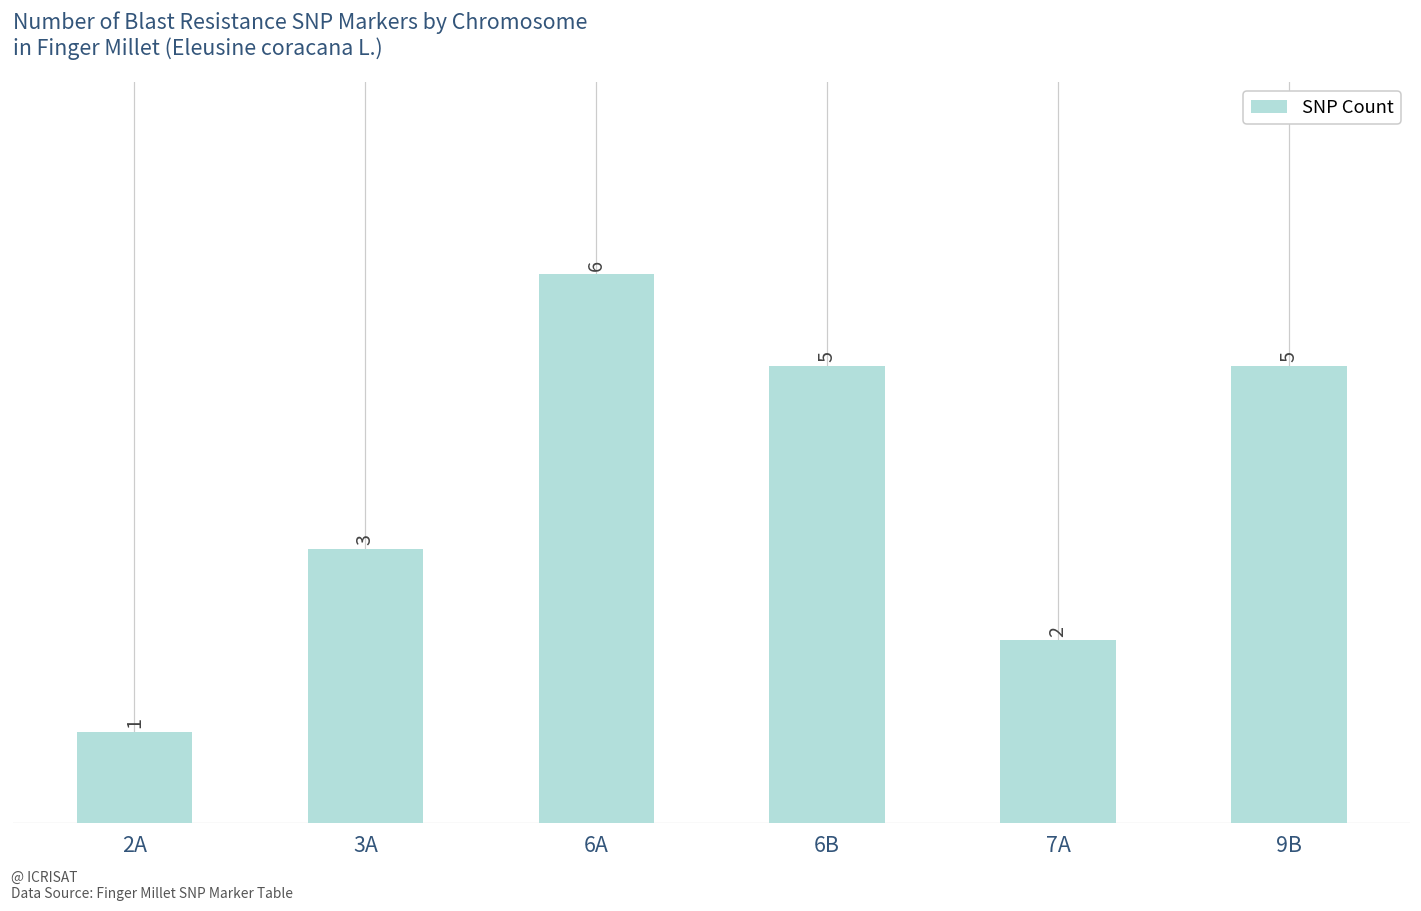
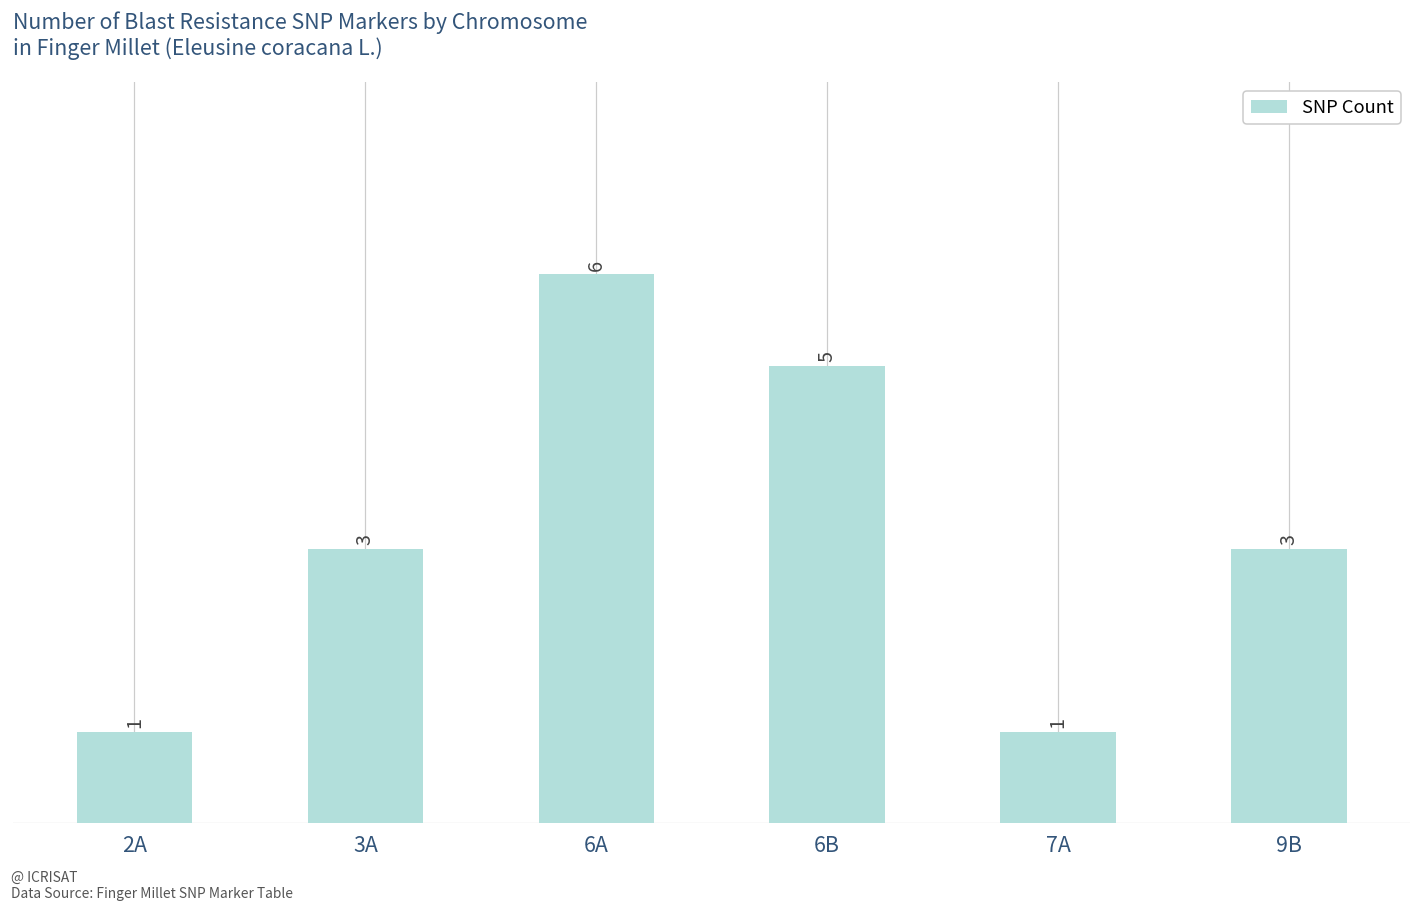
7A: 2 -> 1
9B: 5 -> 3
